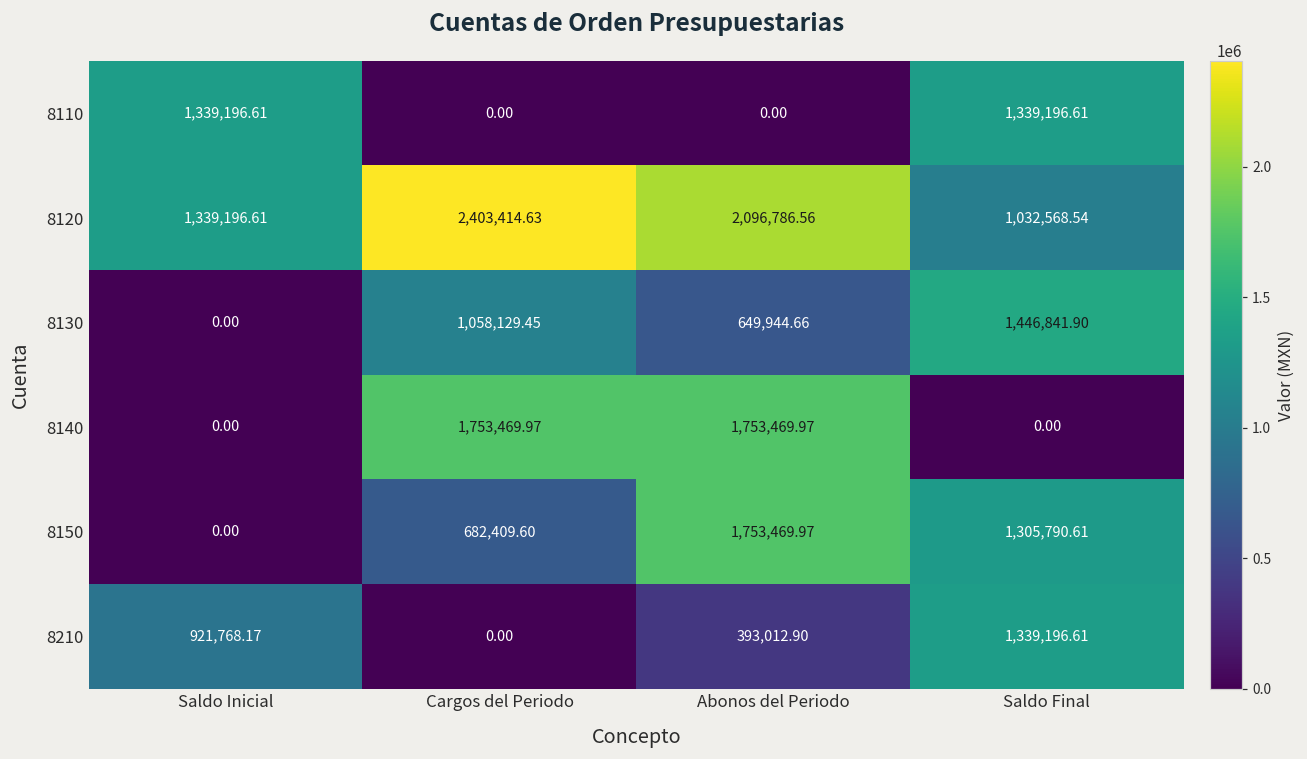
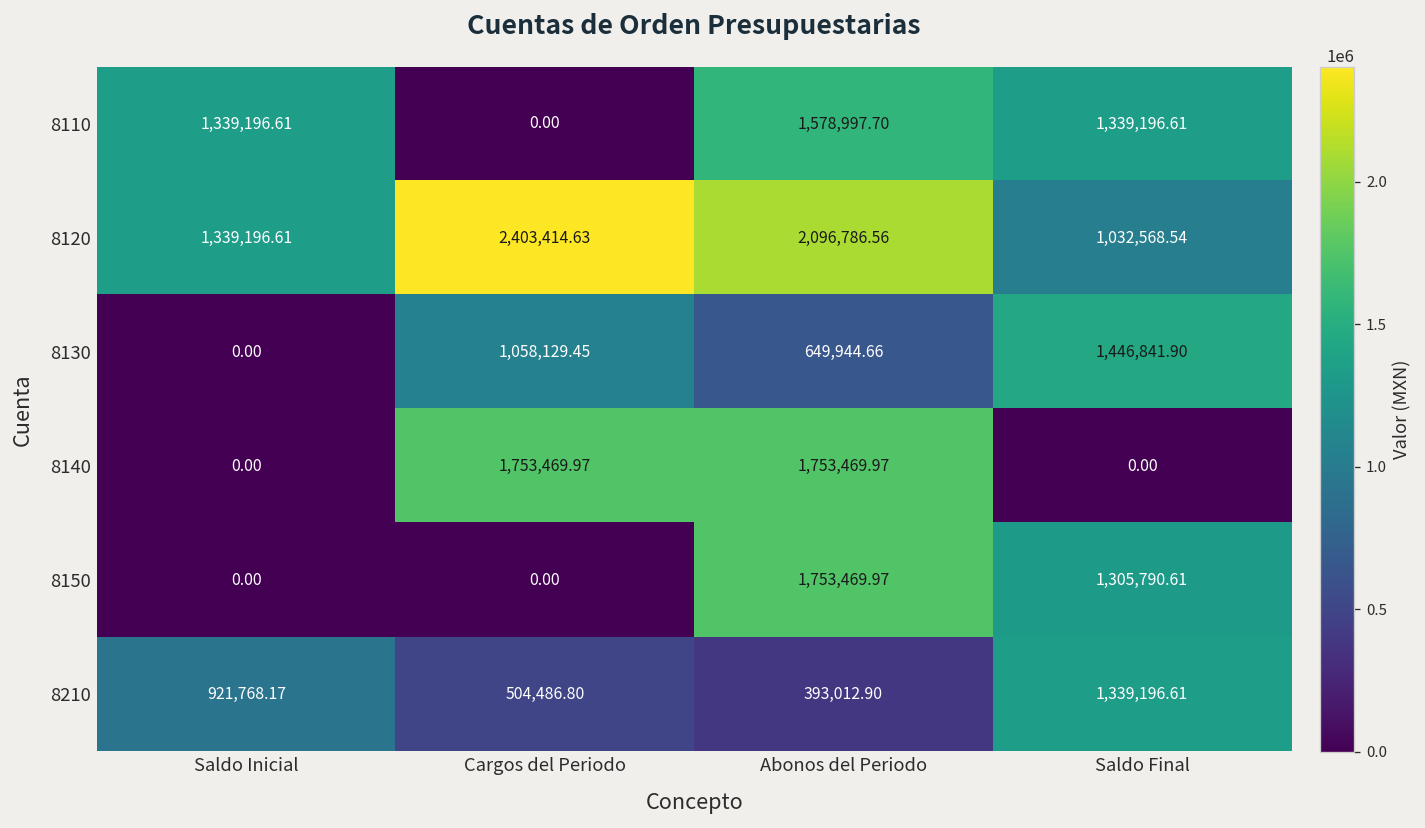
8110, Abonos del Periodo: 0.00 -> 1,578,997.70
8150, Cargos del Periodo: 682,409.60 -> 0.00
8210, Cargos del Periodo: 0.00 -> 504,486.80
